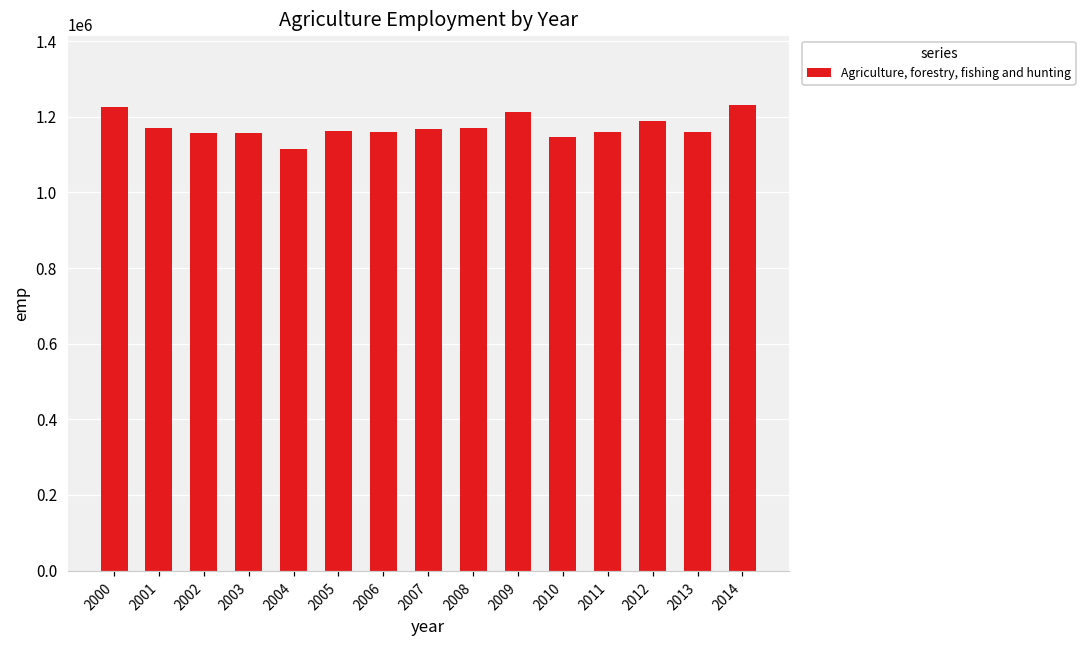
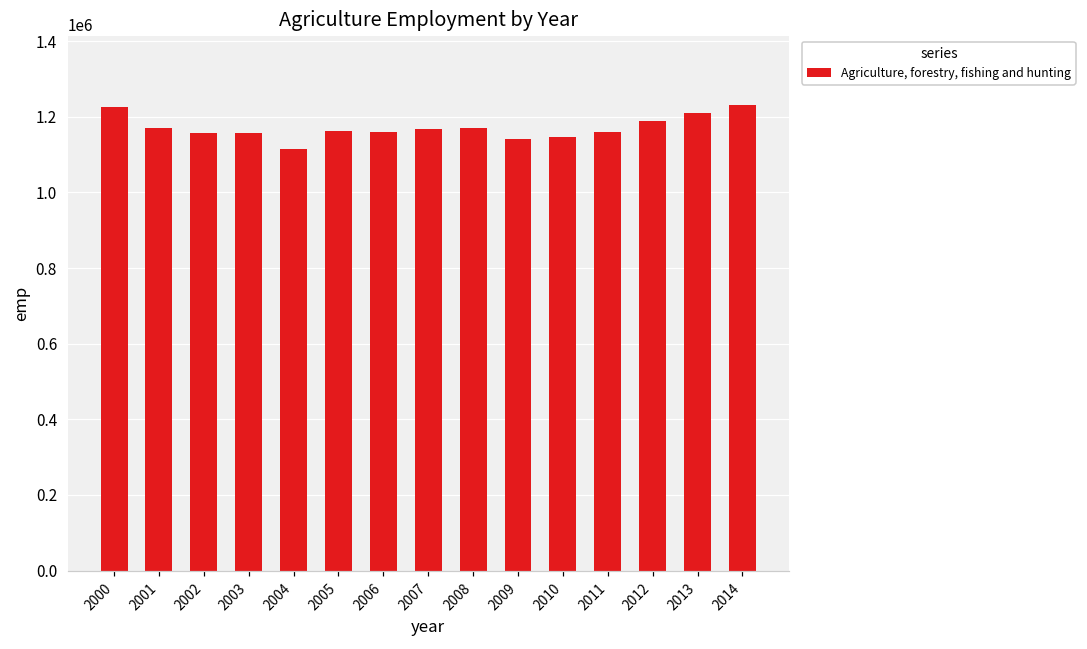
2009: 1210000 -> 1140000
2013: 1160000 -> 1210000
